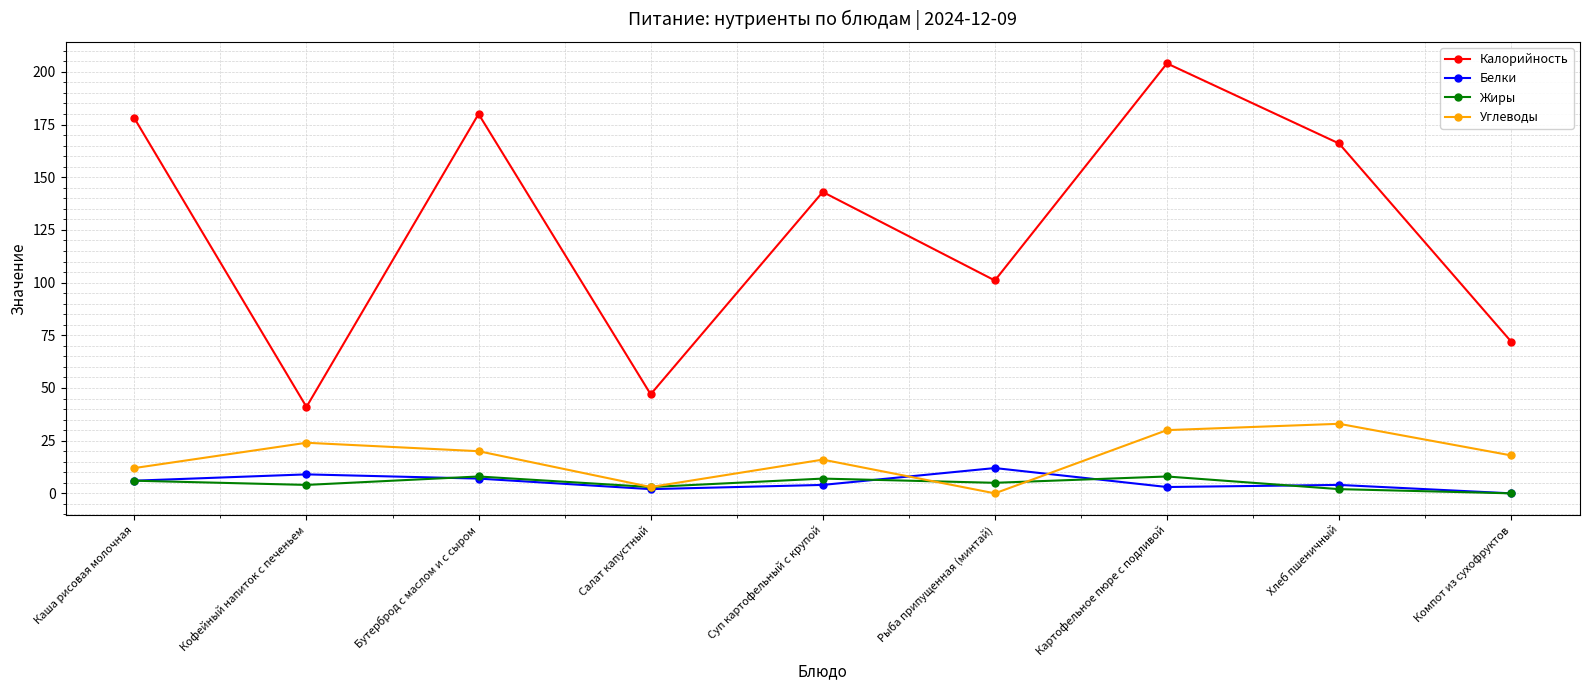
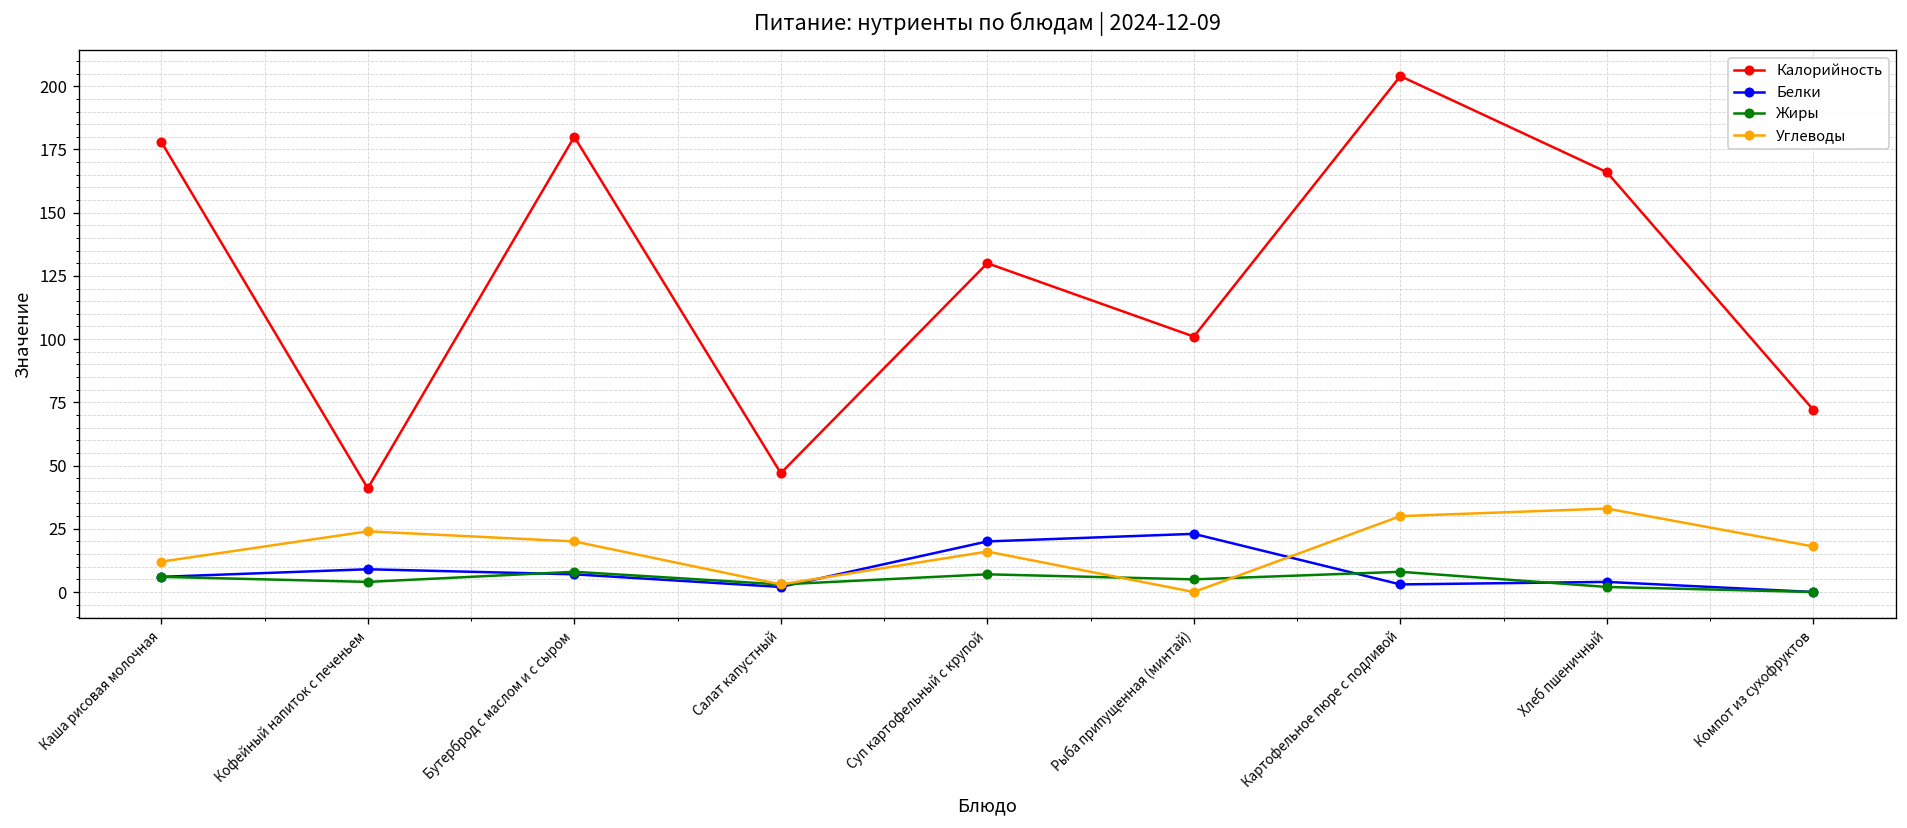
Калорийность, Суп картофельный с крупой: 143 -> 130
Белки, Суп картофельный с крупой: 4 -> 20
Белки, Рыба припущенная (минтай): 12 -> 23
